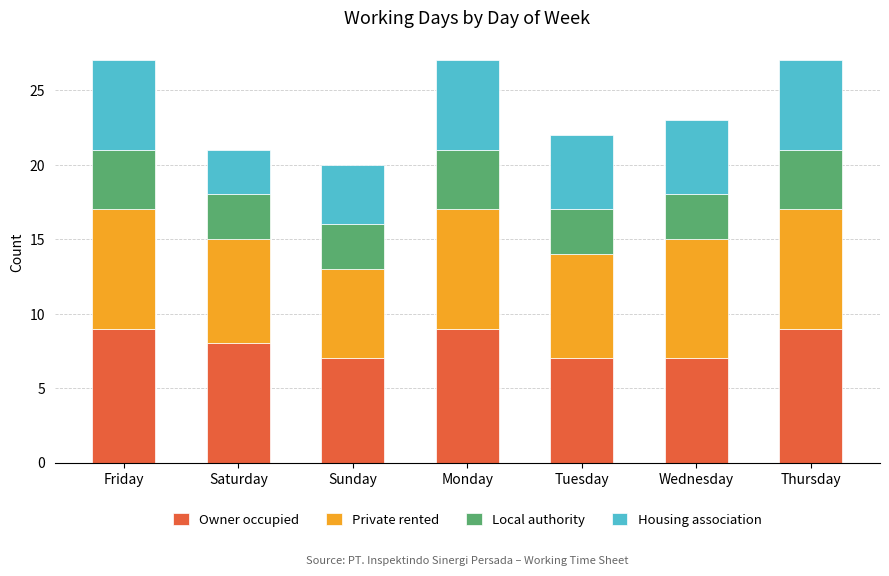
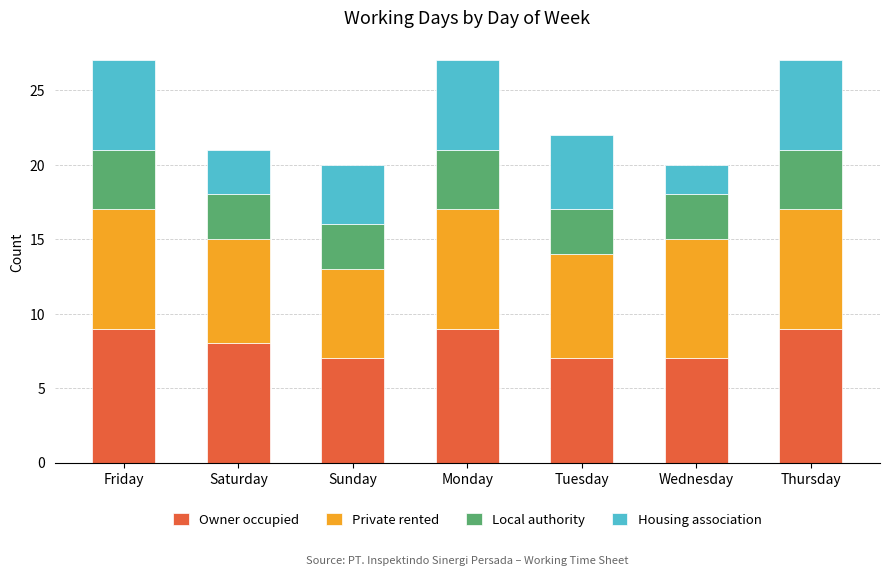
Housing association, Wednesday: 5 -> 2
